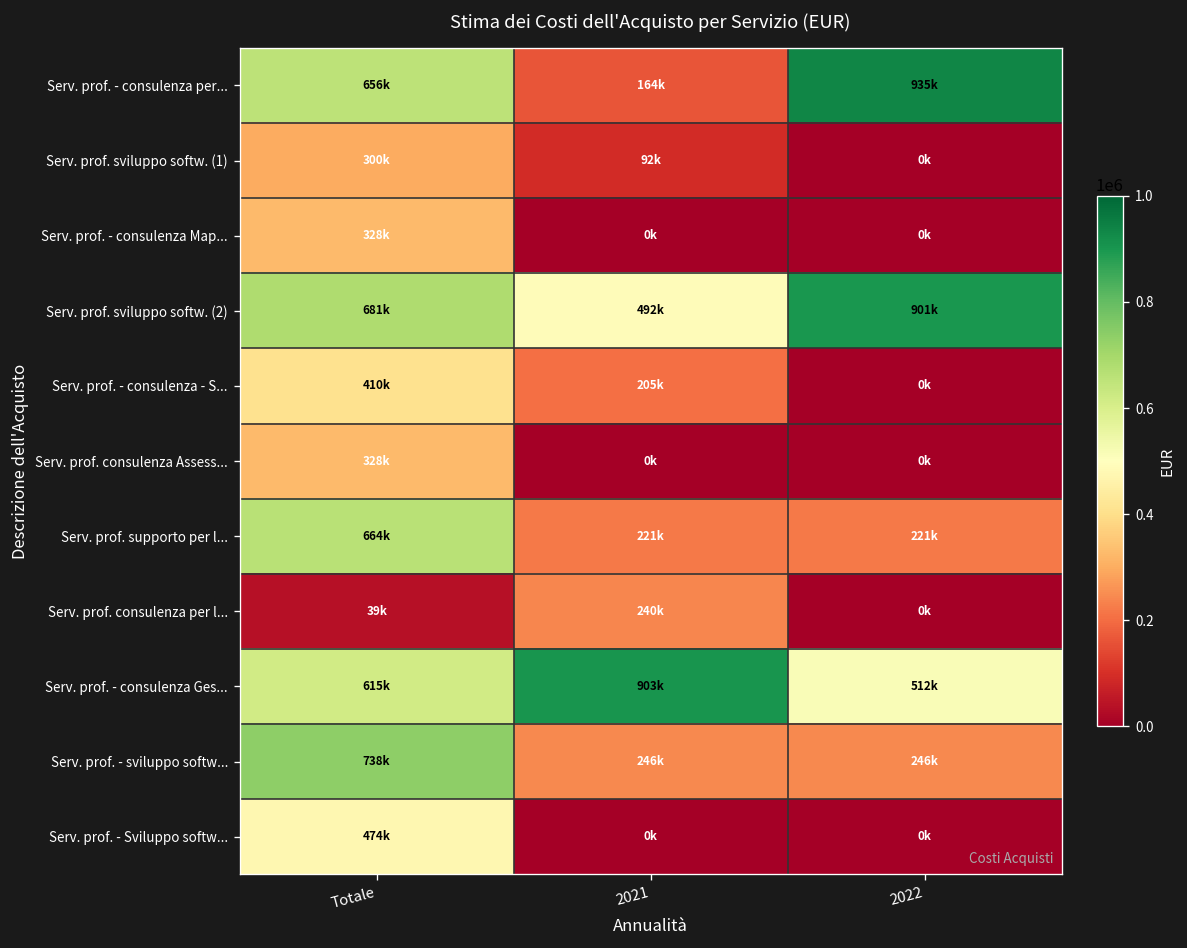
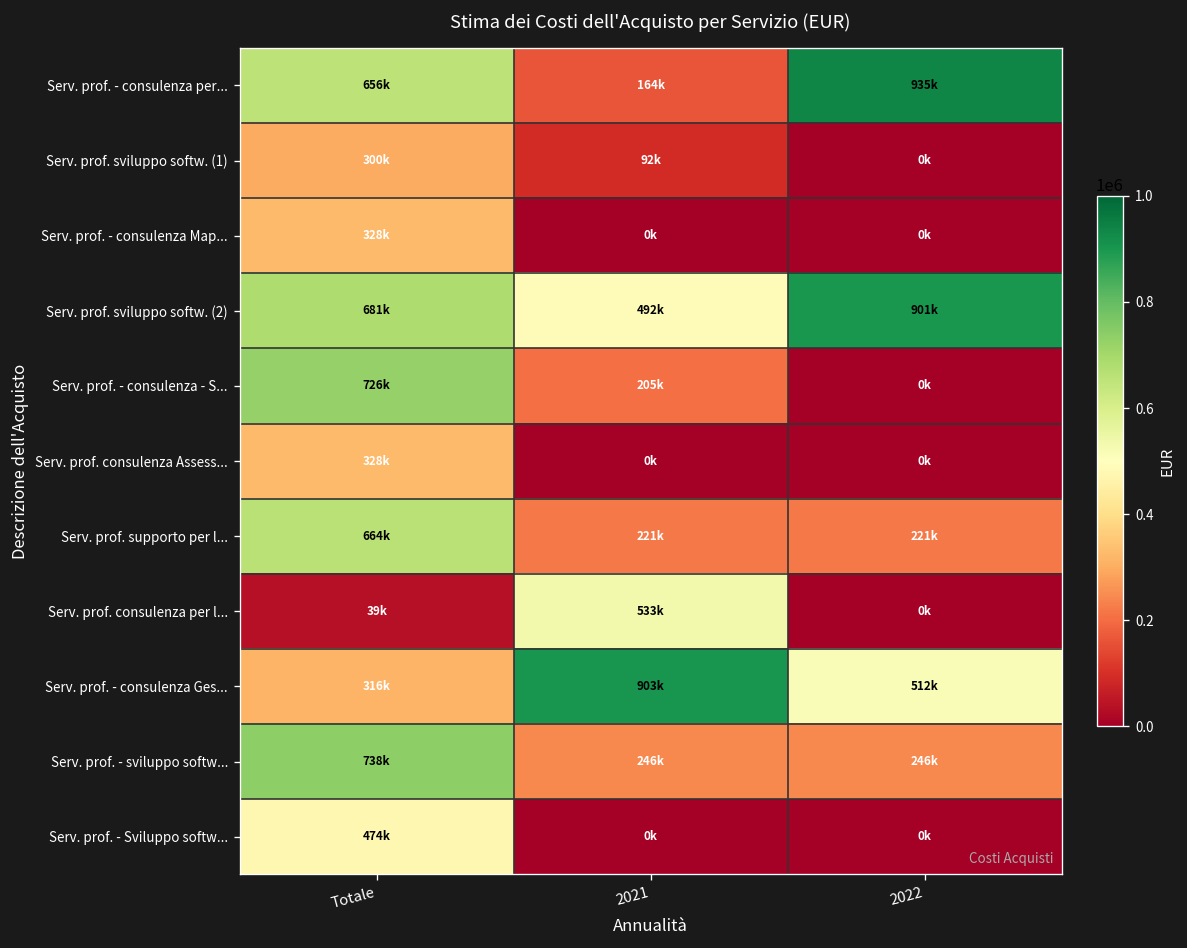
Serv. prof. - consulenza - S..., Totale: 410k -> 726k
Serv. prof. consulenza per l..., 2021: 240k -> 533k
Serv. prof. - consulenza Ges..., Totale: 615k -> 316k
